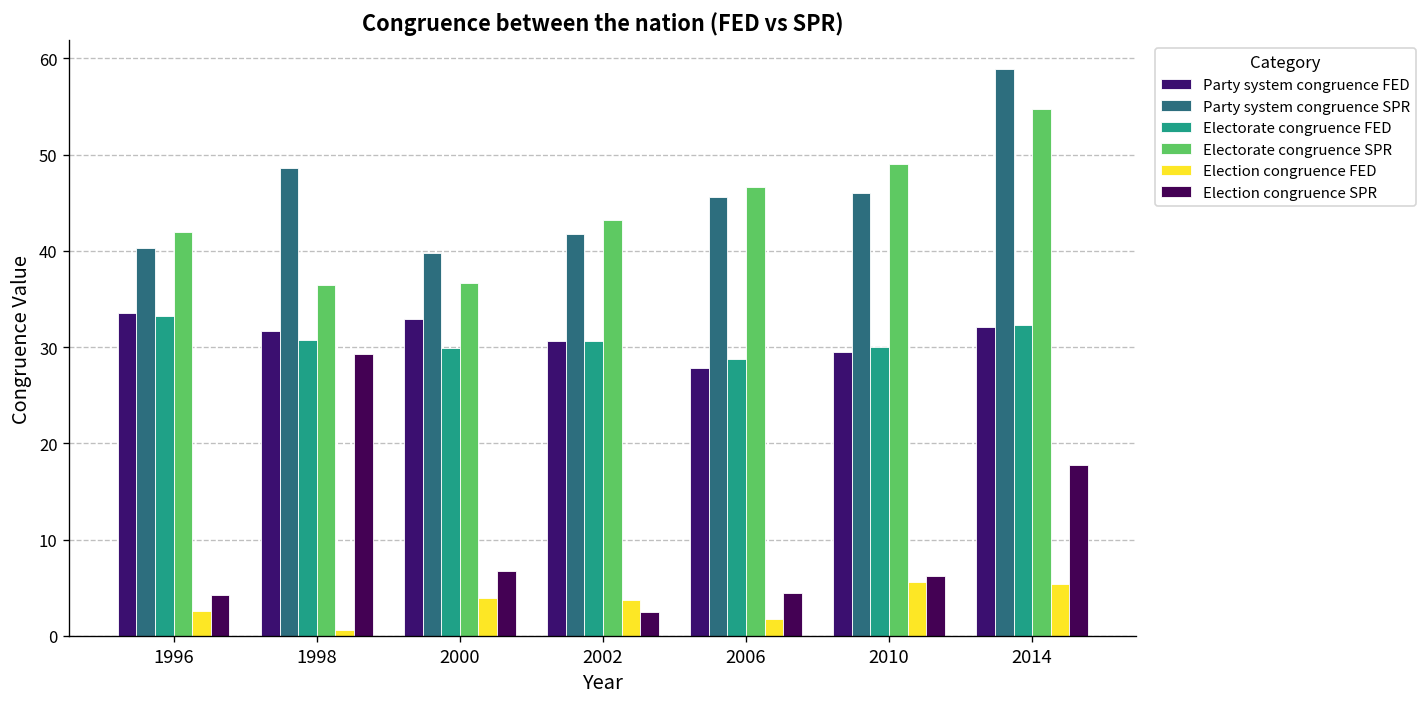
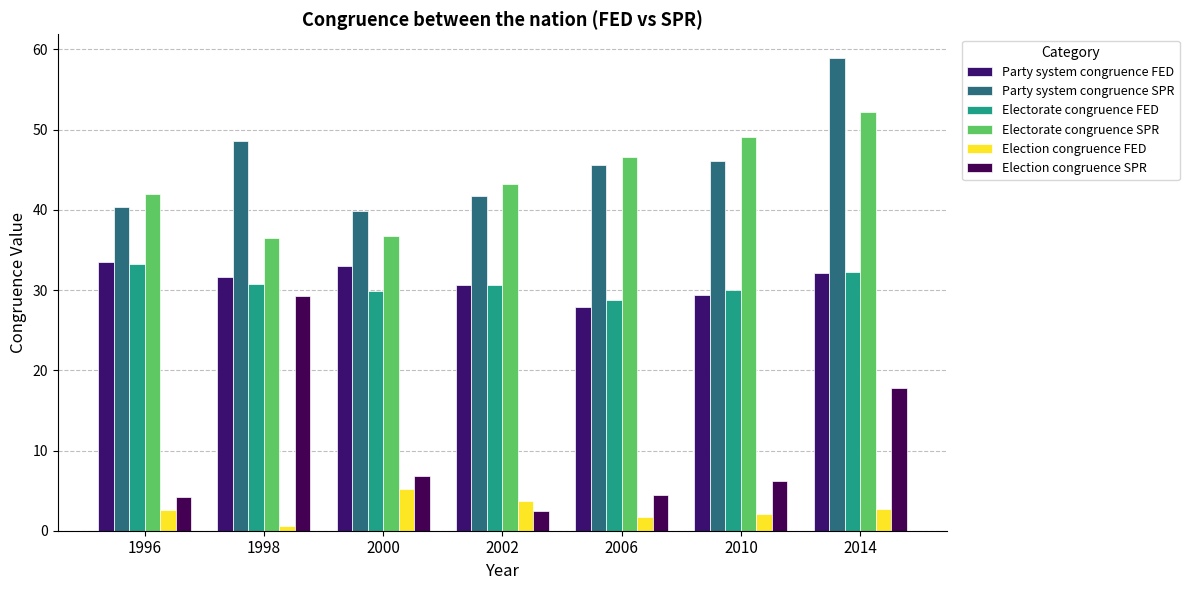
Election congruence FED, 2000: 4 -> 5
Election congruence FED, 2010: 6 -> 2
Electorate congruence SPR, 2014: 55 -> 52
Election congruence FED, 2014: 5 -> 3
